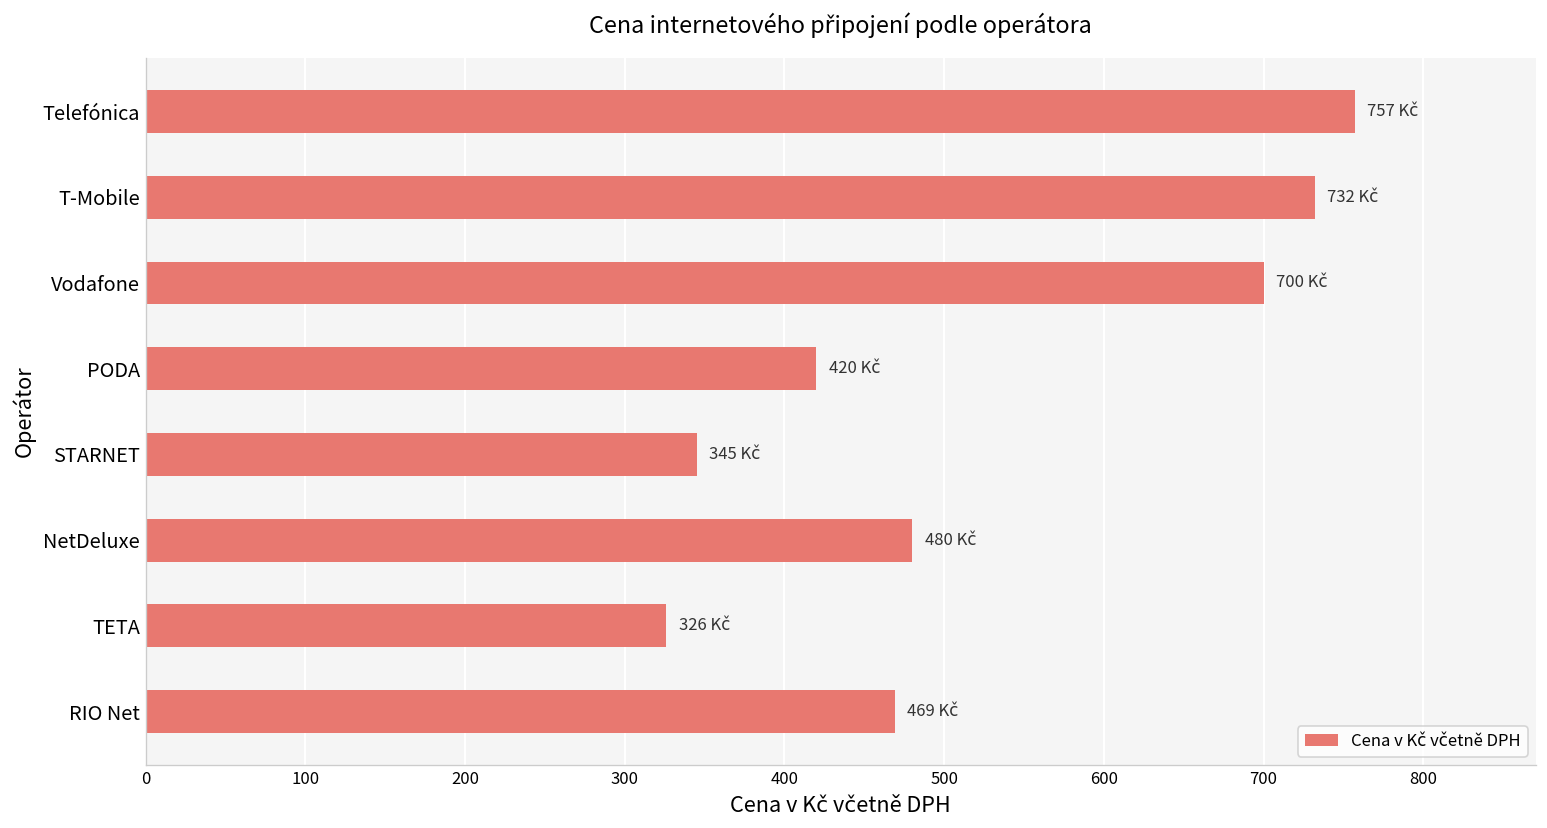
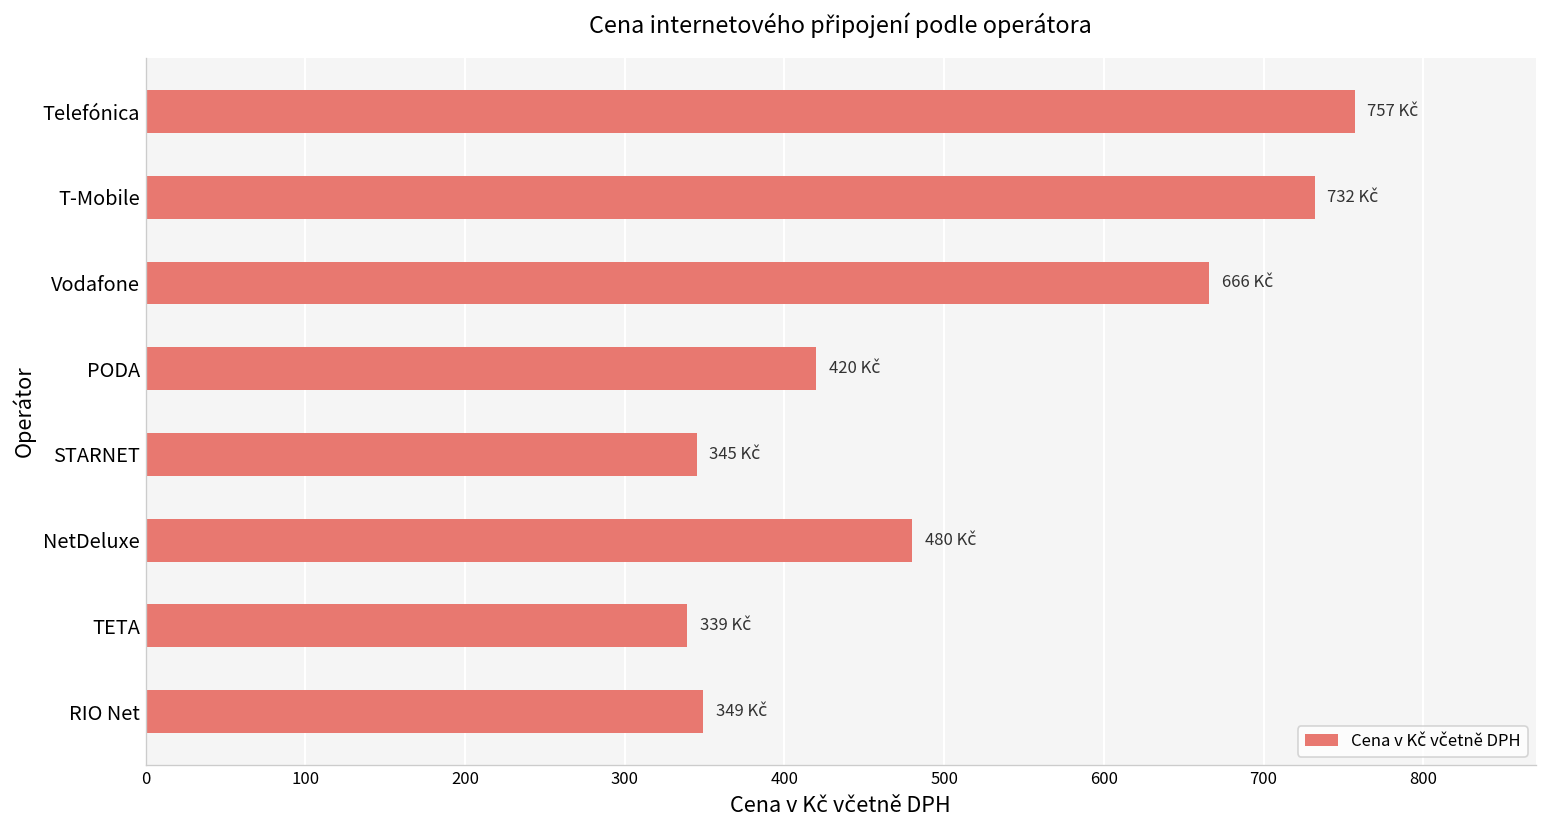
Vodafone: 700 -> 666
TETA: 326 -> 339
RIO Net: 469 -> 349
